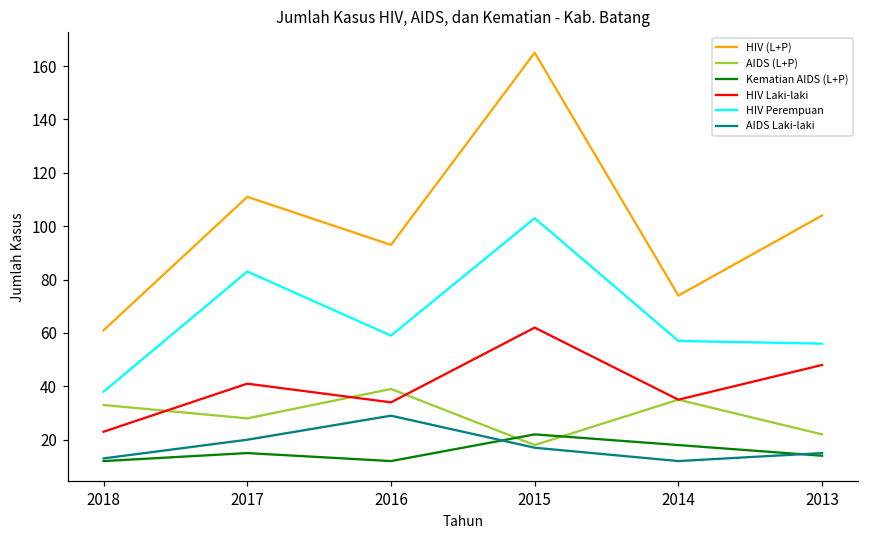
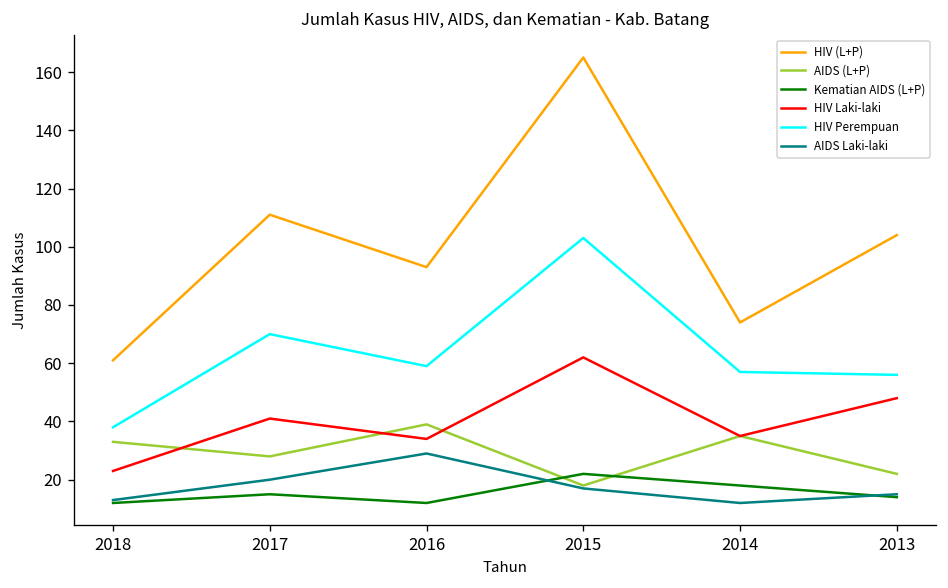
HIV Perempuan, 2017: 83 -> 70
